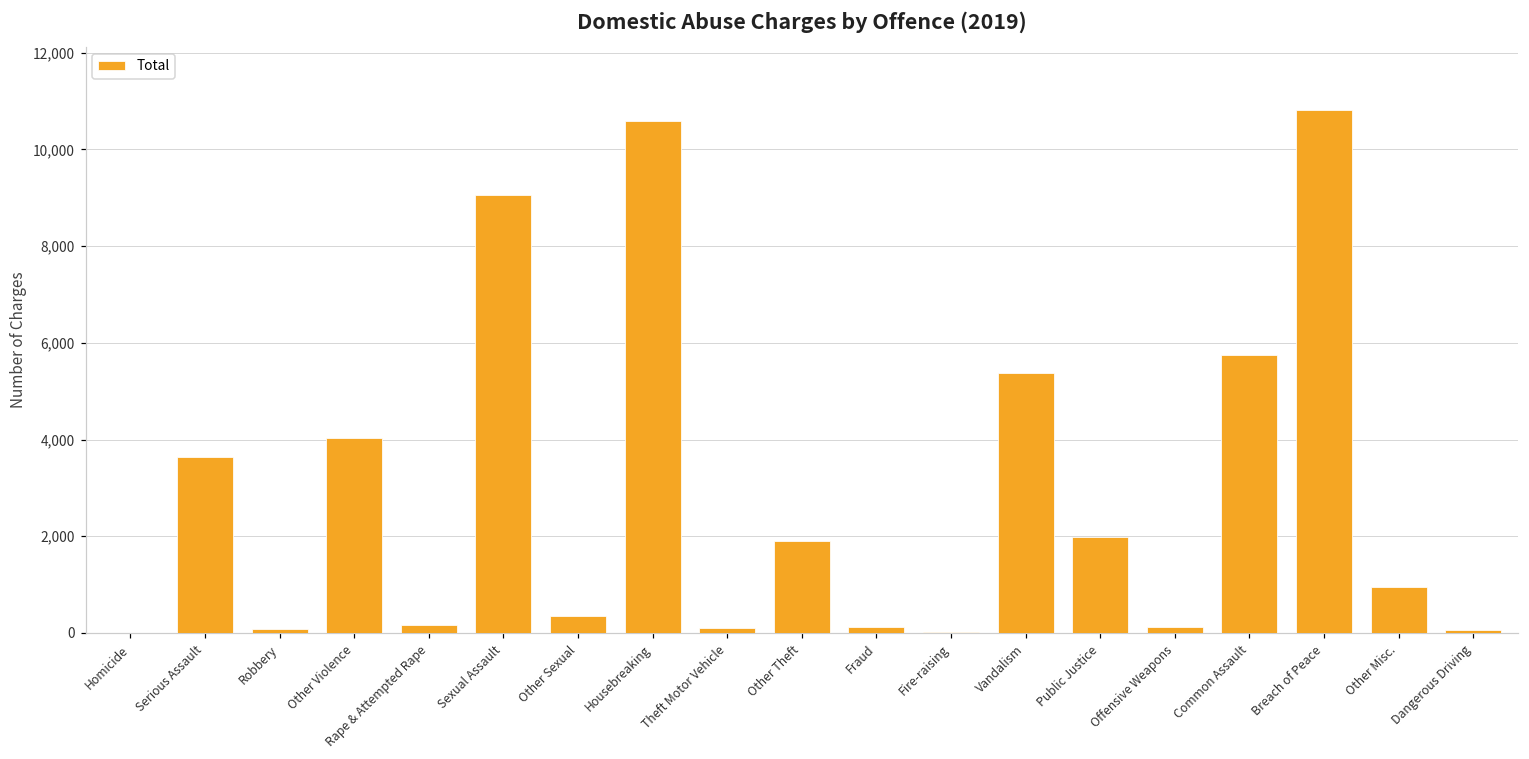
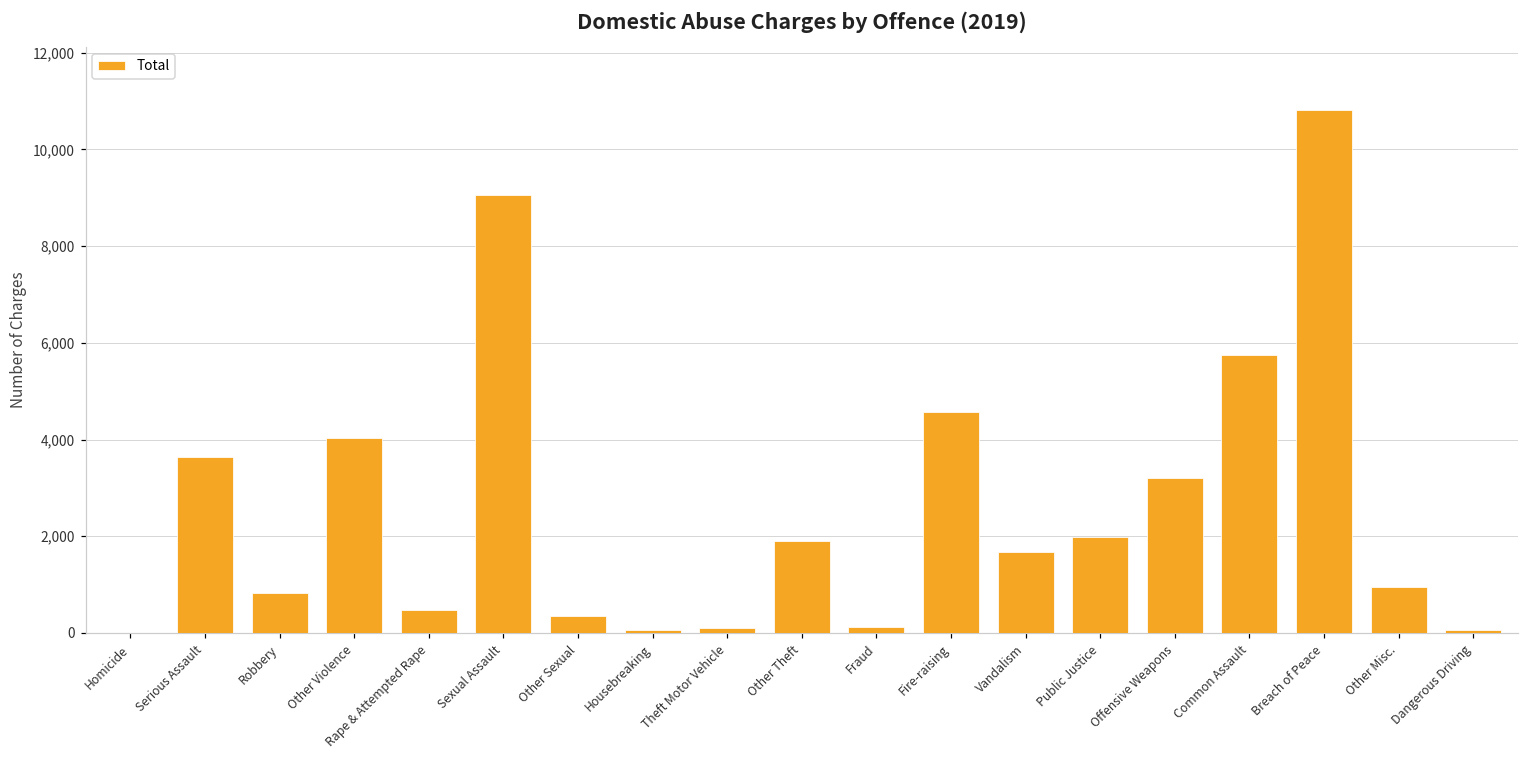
Robbery: 100 -> 800
Rape & Attempted Rape: 200 -> 500
Housebreaking: 10,600 -> 100
Fire-raising: 0 -> 4,600
Vandalism: 5,400 -> 1,700
Offensive Weapons: 100 -> 3,200
